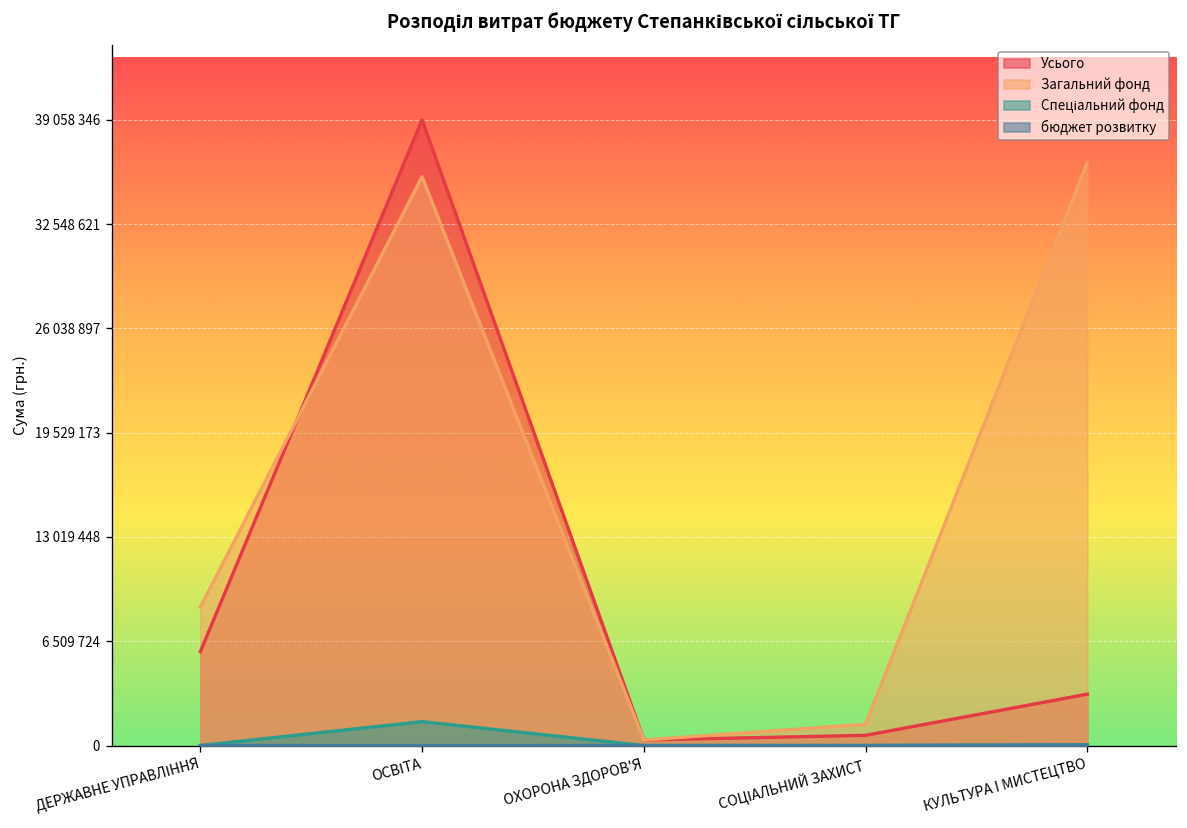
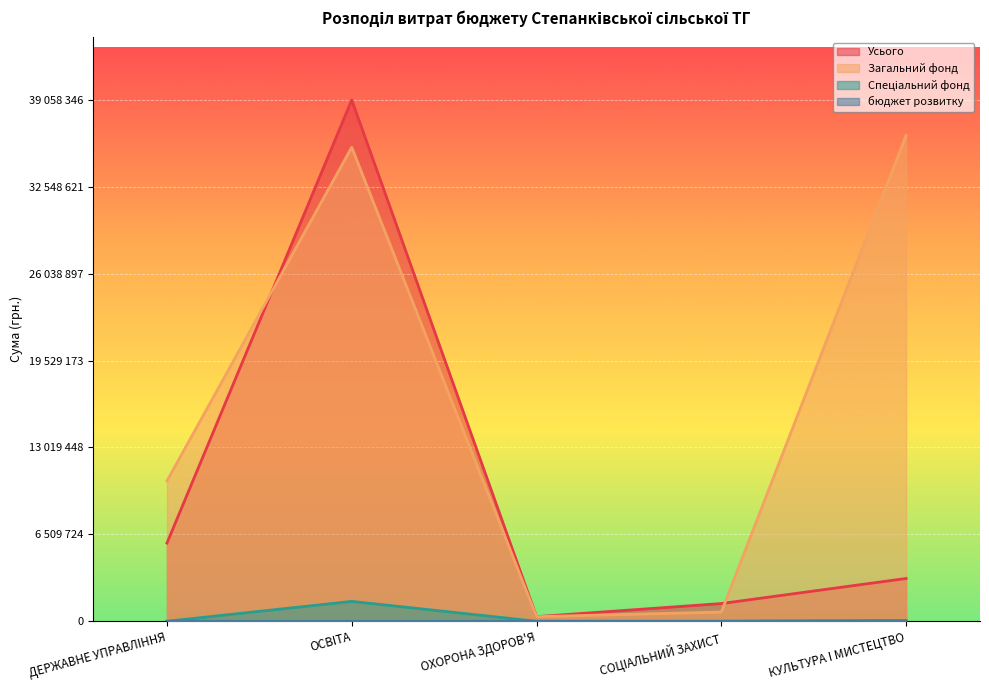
Загальний фонд, ДЕРЖАВНЕ УПРАВЛІННЯ: 8600000 -> 10500000
Усього, СОЦІАЛЬНИЙ ЗАХИСТ: 600000 -> 1300000
Загальний фонд, СОЦІАЛЬНИЙ ЗАХИСТ: 1300000 -> 700000
